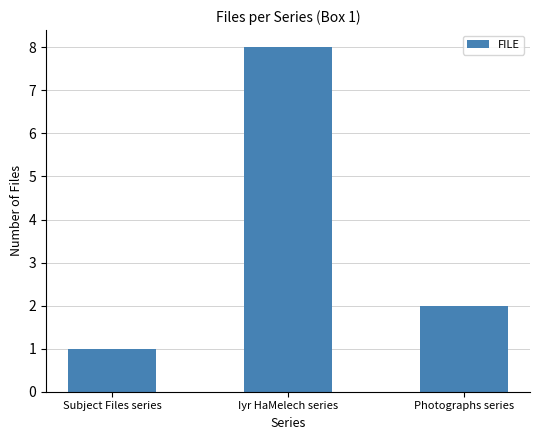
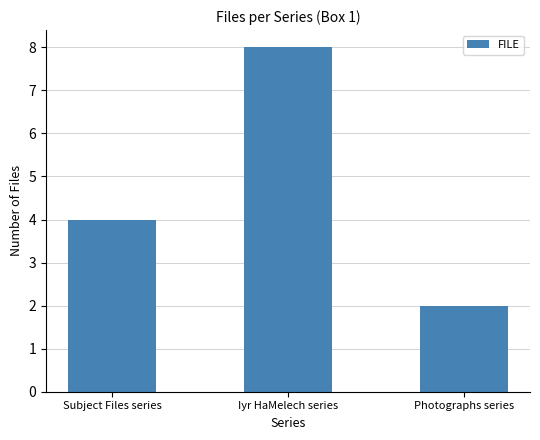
Subject Files series: 1 -> 4
